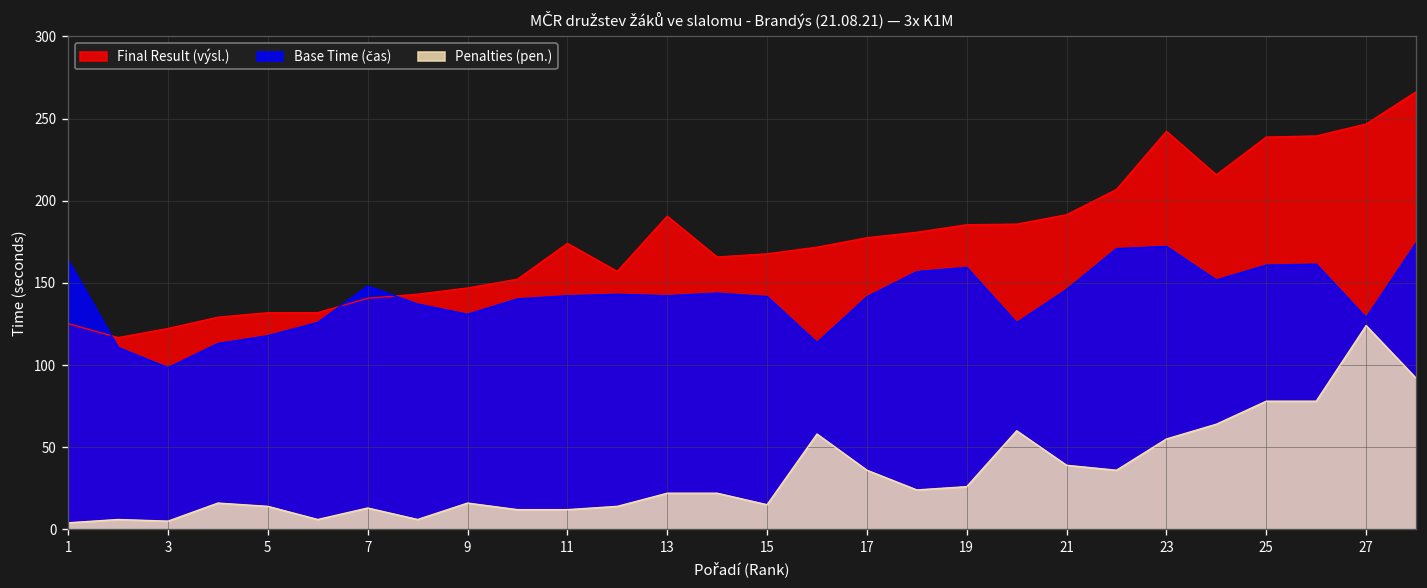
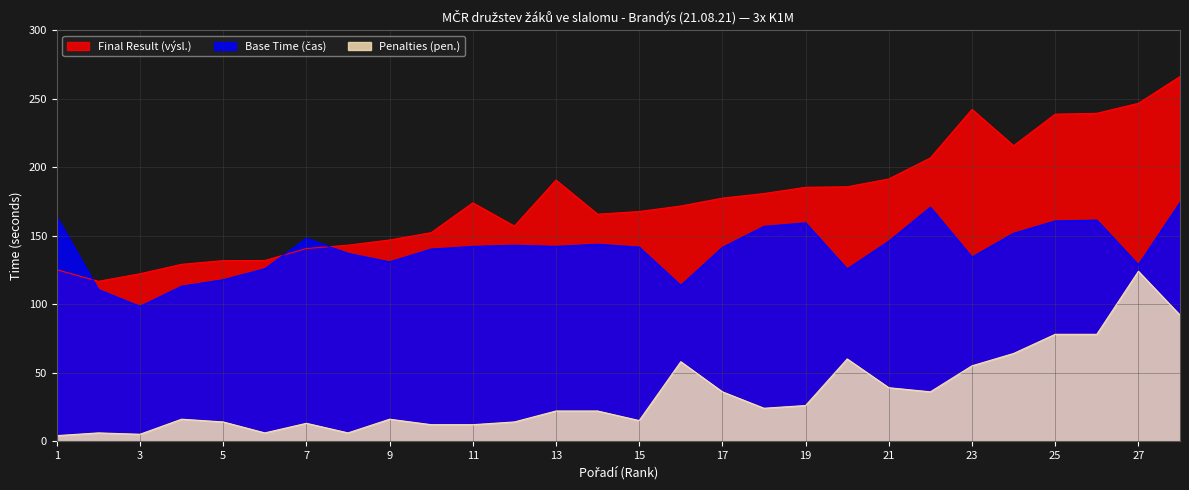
Base Time (čas), 23: 172 -> 134
